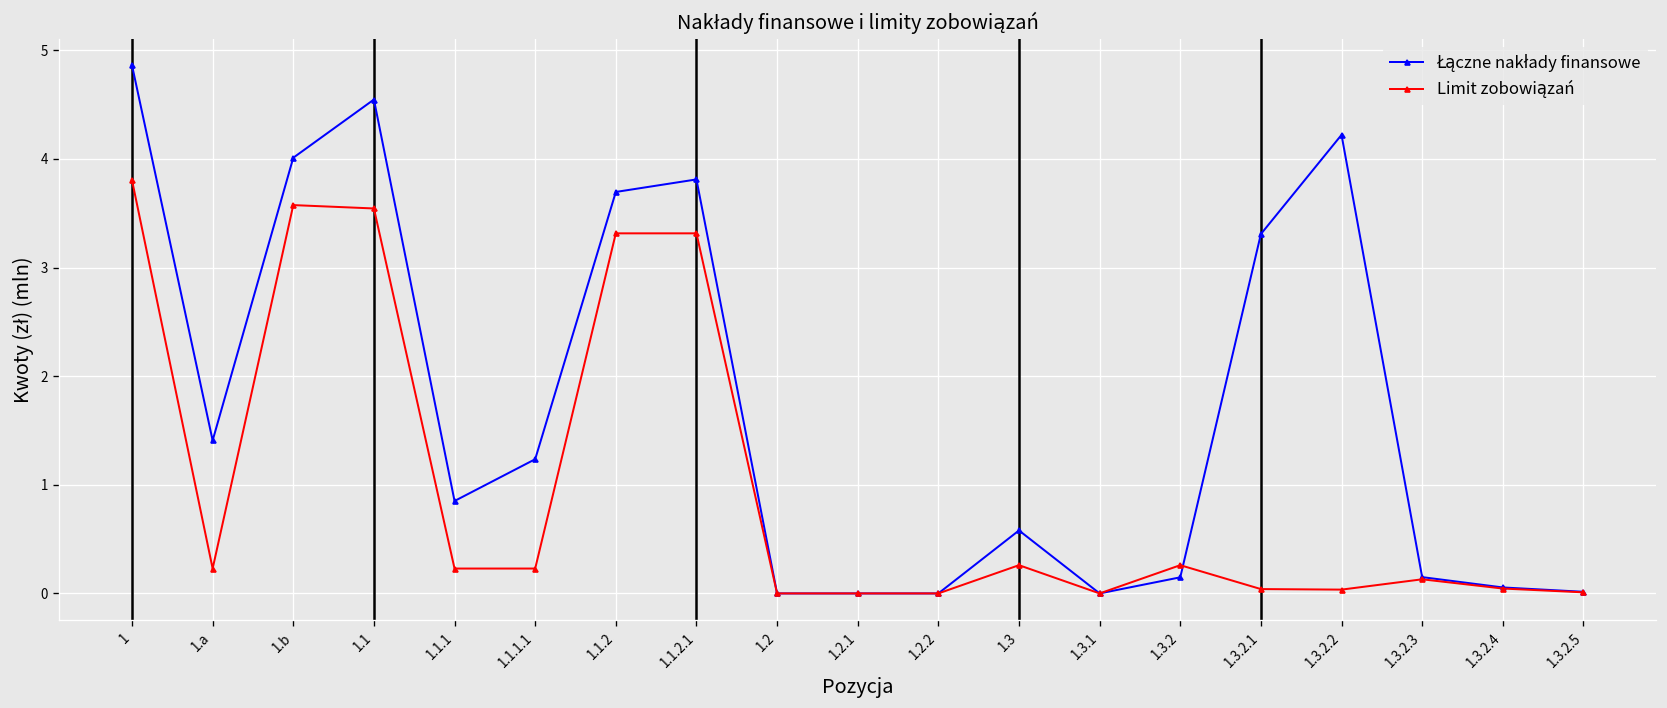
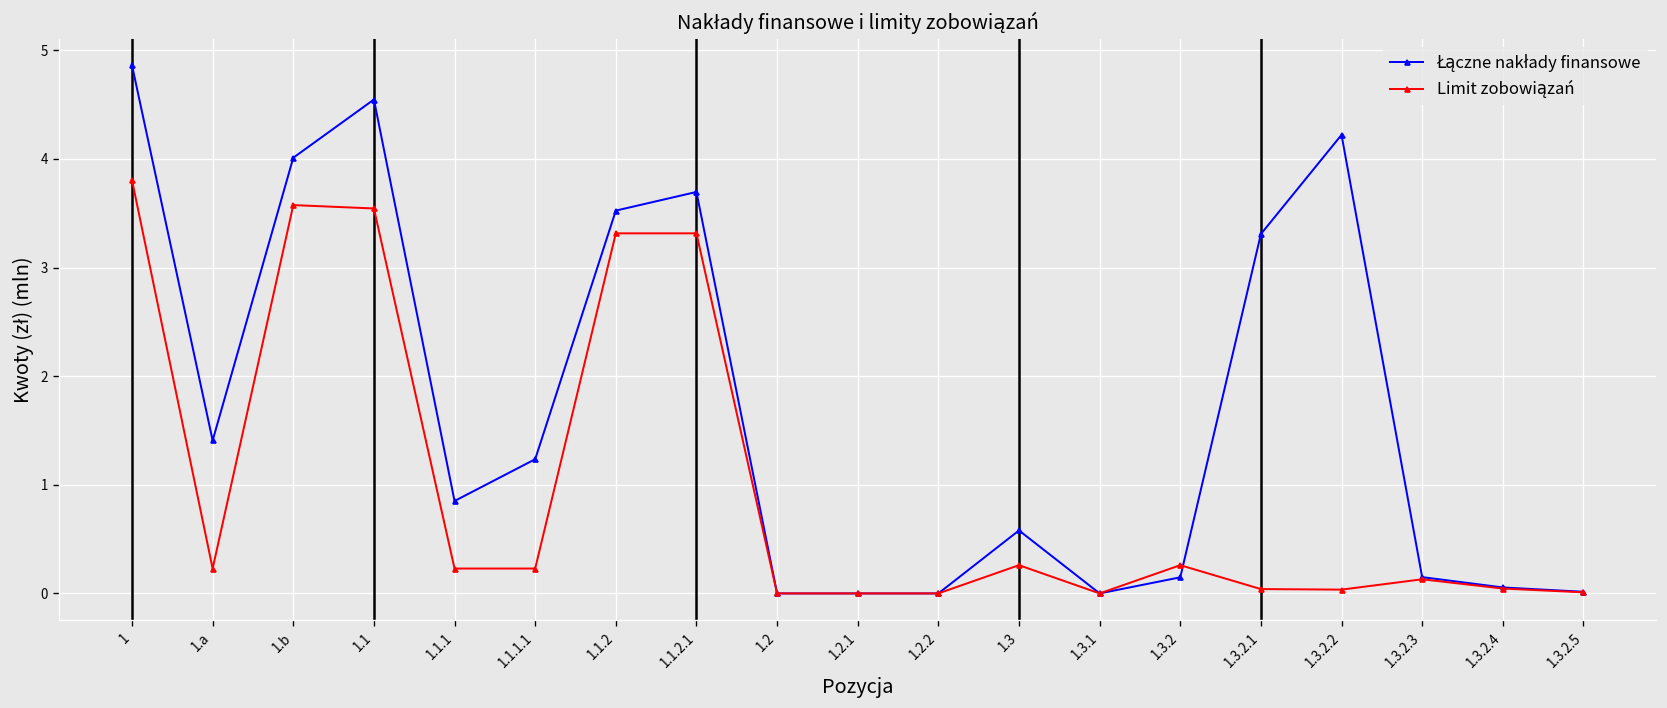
Łączne nakłady finansowe, 1.1.2: 3.7 -> 3.5
Łączne nakłady finansowe, 1.1.2.1: 3.8 -> 3.7
